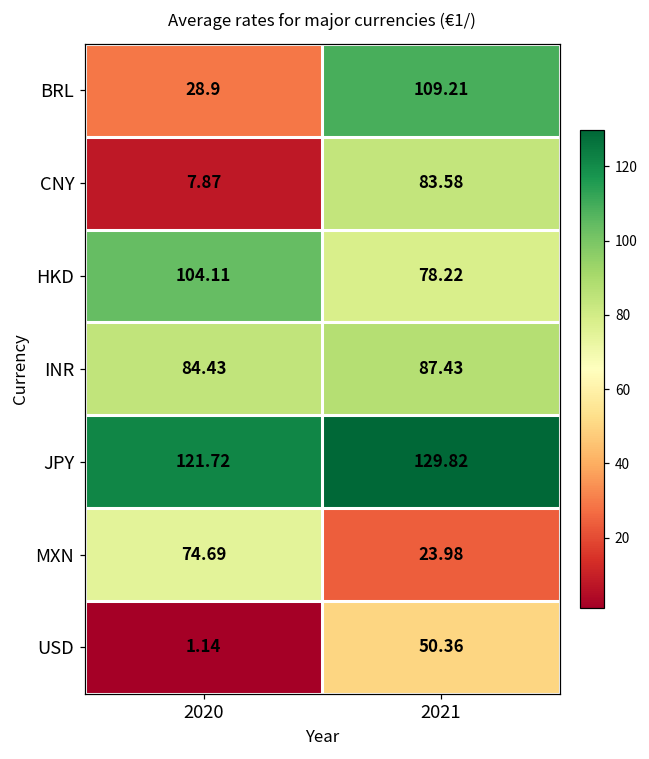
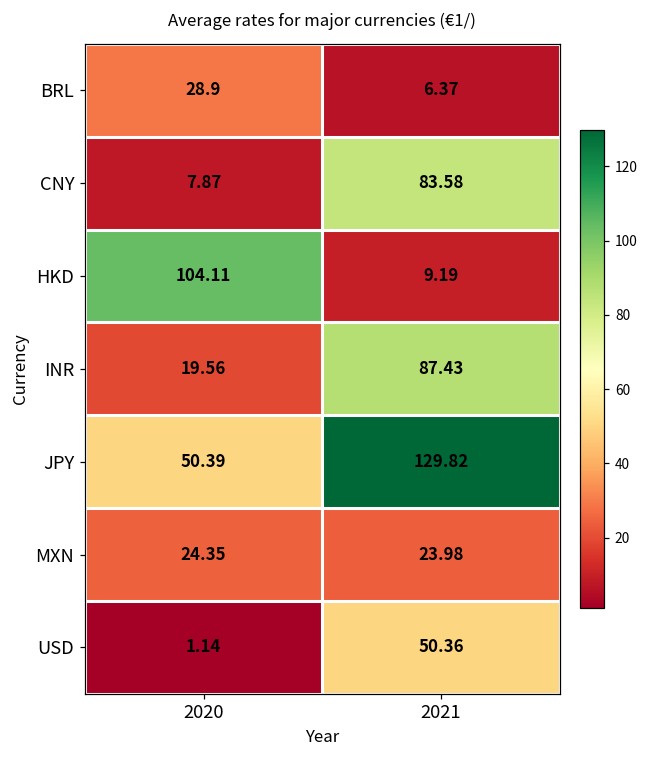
BRL, 2021: 109.21 -> 6.37
HKD, 2021: 78.22 -> 9.19
INR, 2020: 84.43 -> 19.56
JPY, 2020: 121.72 -> 50.39
MXN, 2020: 74.69 -> 24.35
